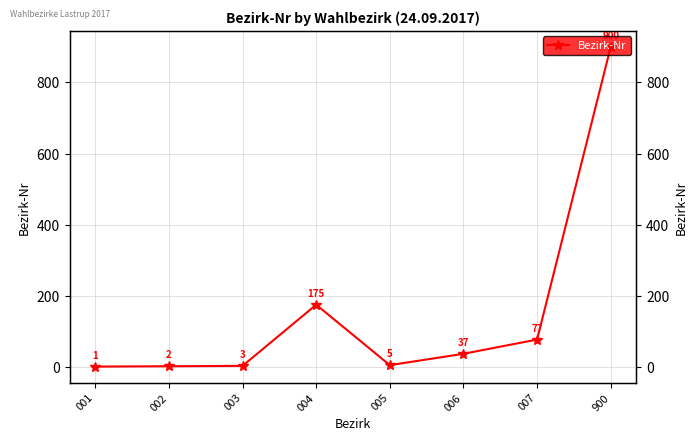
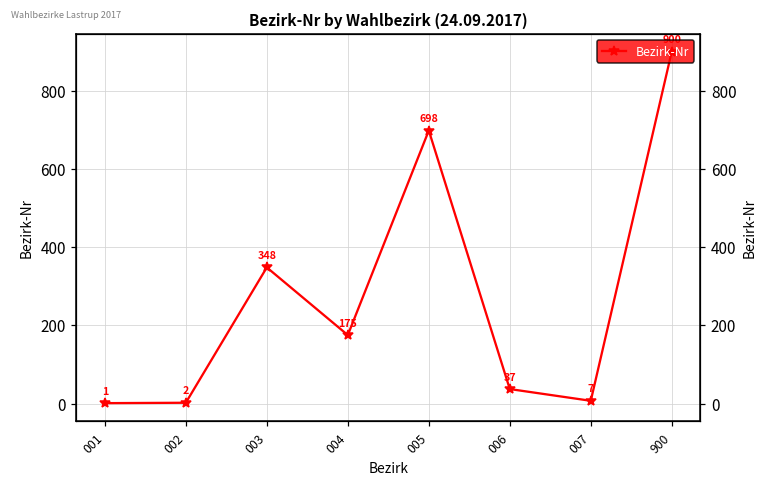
003: 3 -> 348
005: 5 -> 698
007: 77 -> 7
